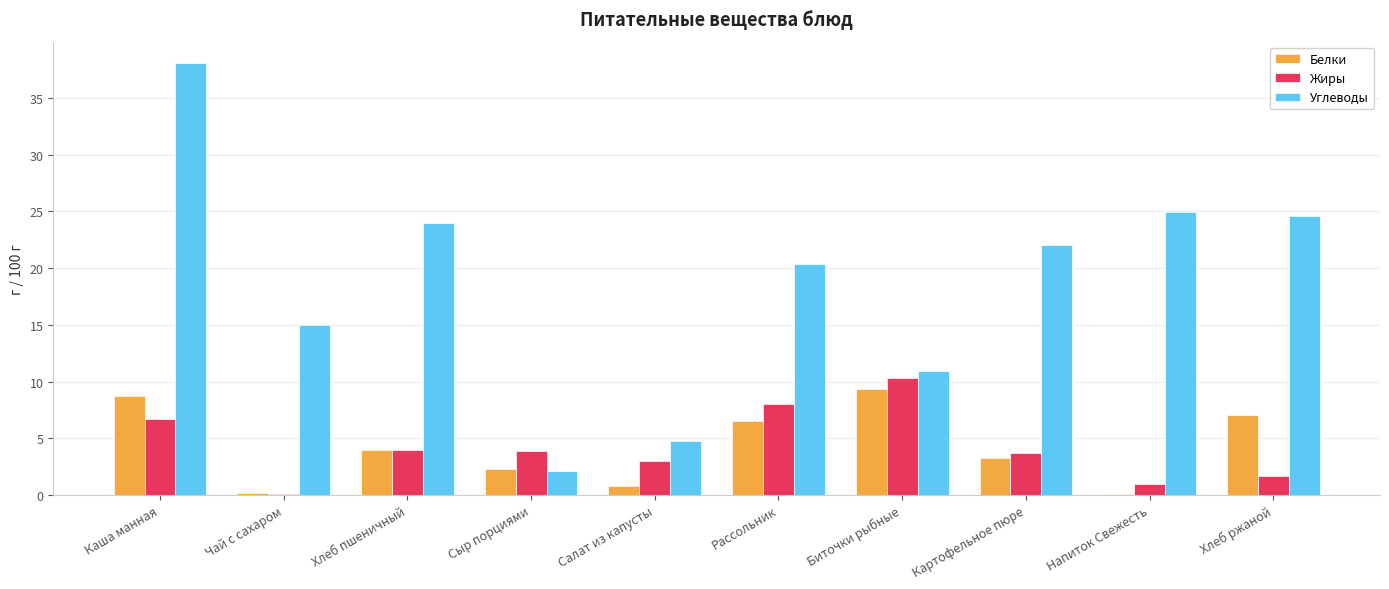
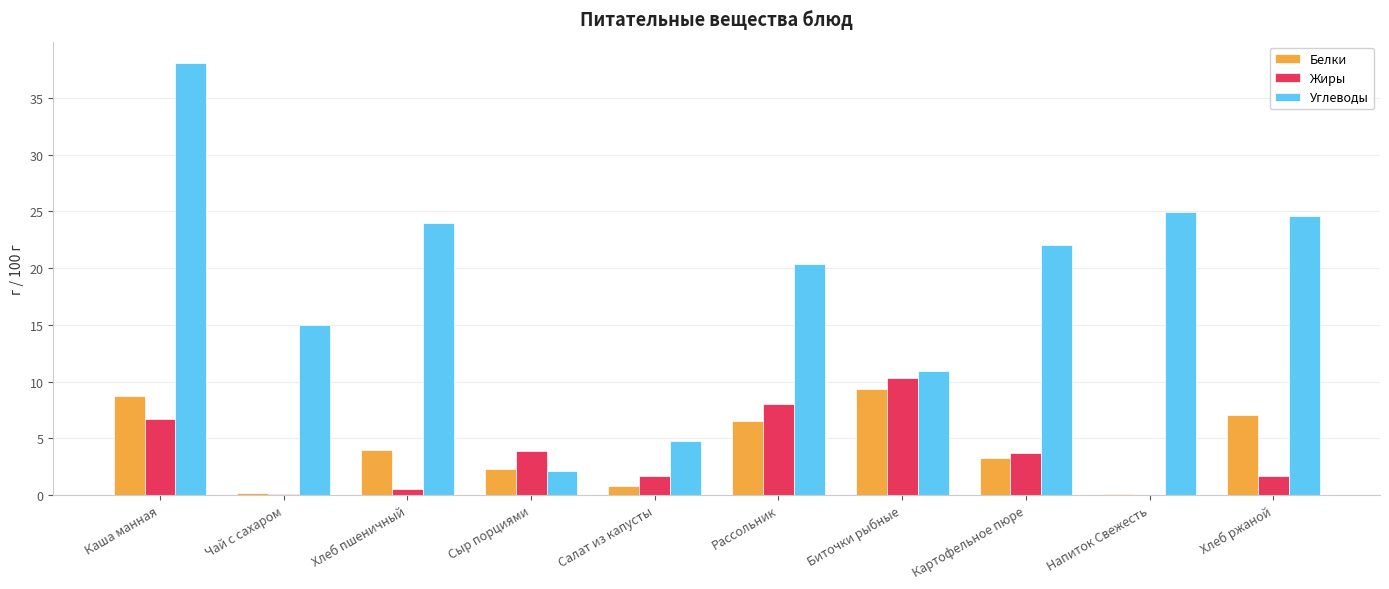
Жиры, Хлеб пшеничный: 4.0 -> 0.5
Жиры, Салат из капусты: 3.0 -> 1.7
Жиры, Напиток Свежесть: 1 -> 0
